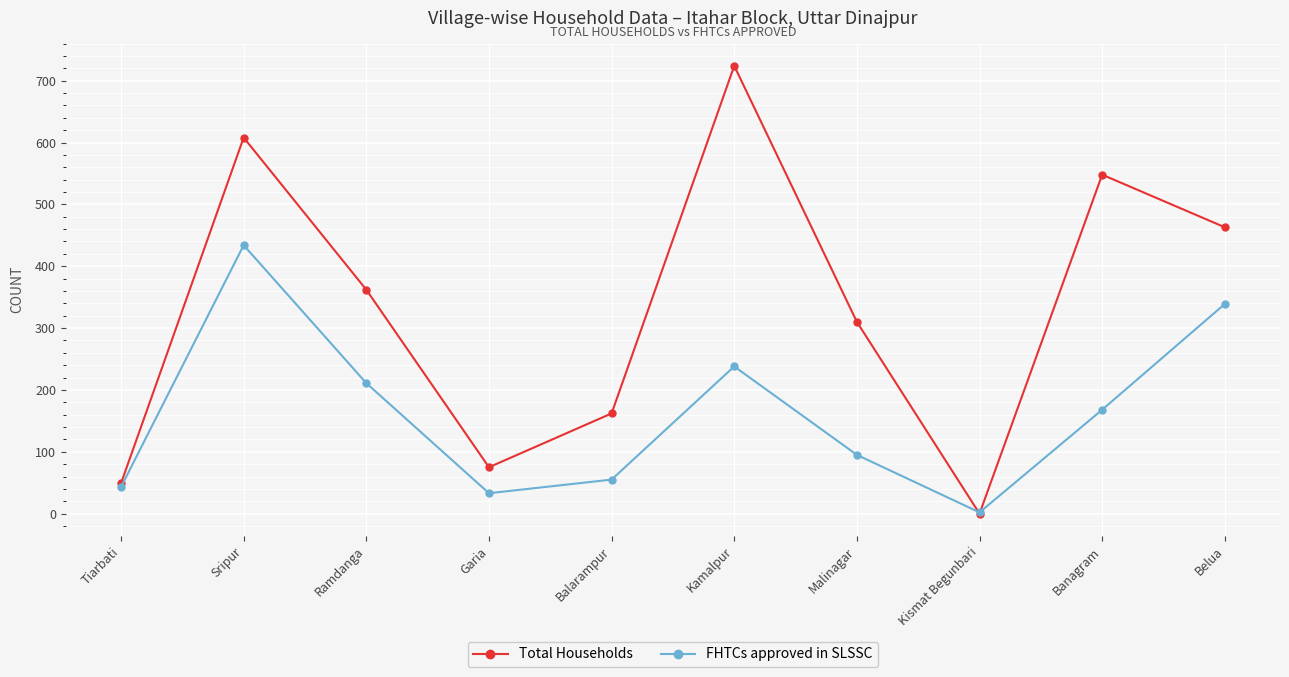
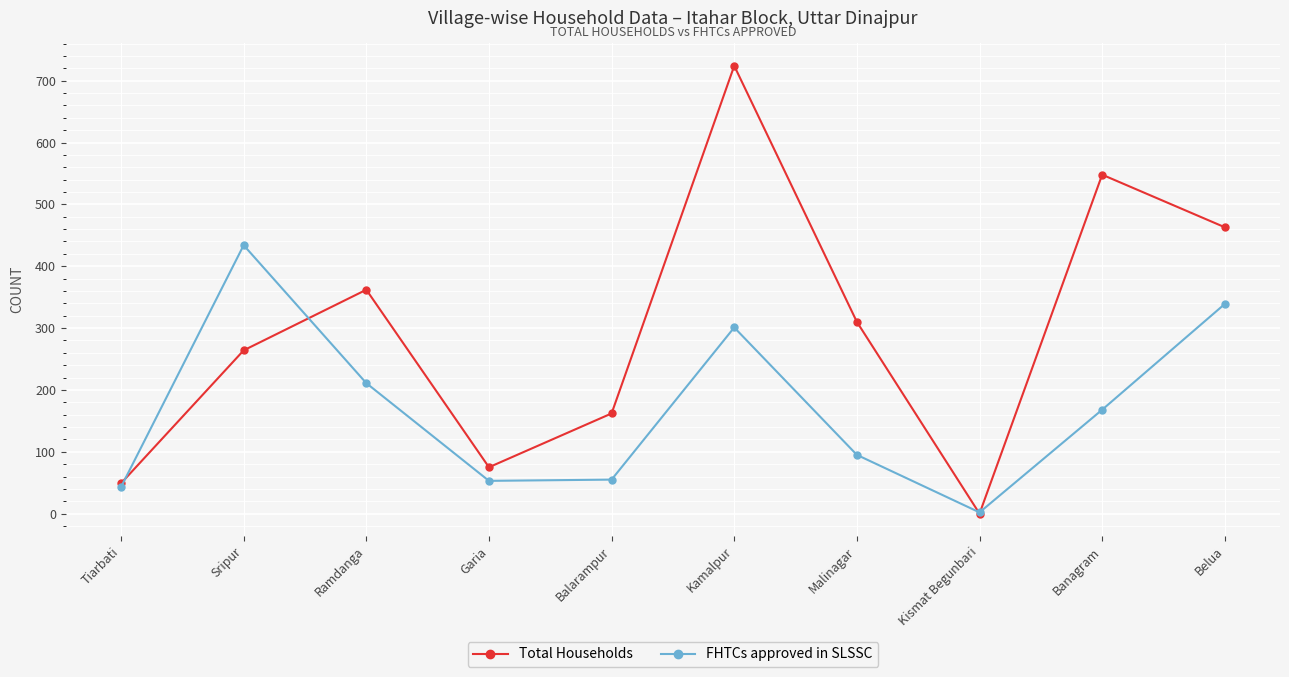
Total Households, Sripur: 610 -> 260
FHTCs approved in SLSSC, Garia: 30 -> 50
FHTCs approved in SLSSC, Kamalpur: 240 -> 300
